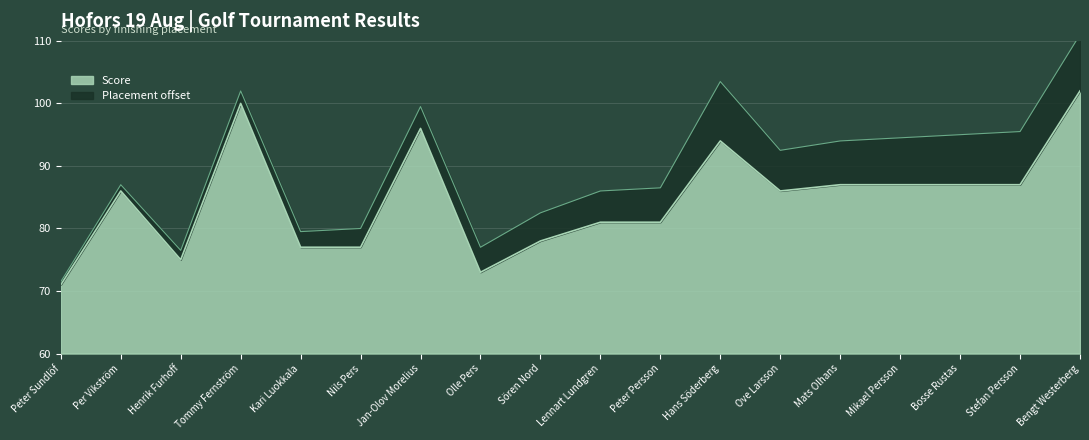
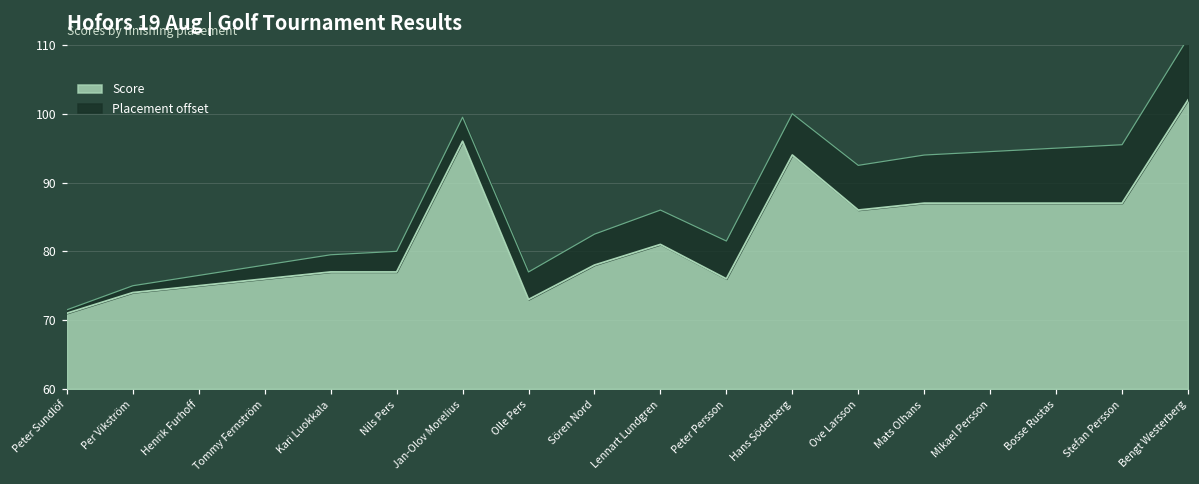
Score, Per Vikström: 86 -> 74
Score, Tommy Fernström: 100 -> 76
Score, Peter Persson: 81 -> 76
Placement offset, Hans Söderberg: 10 -> 6
